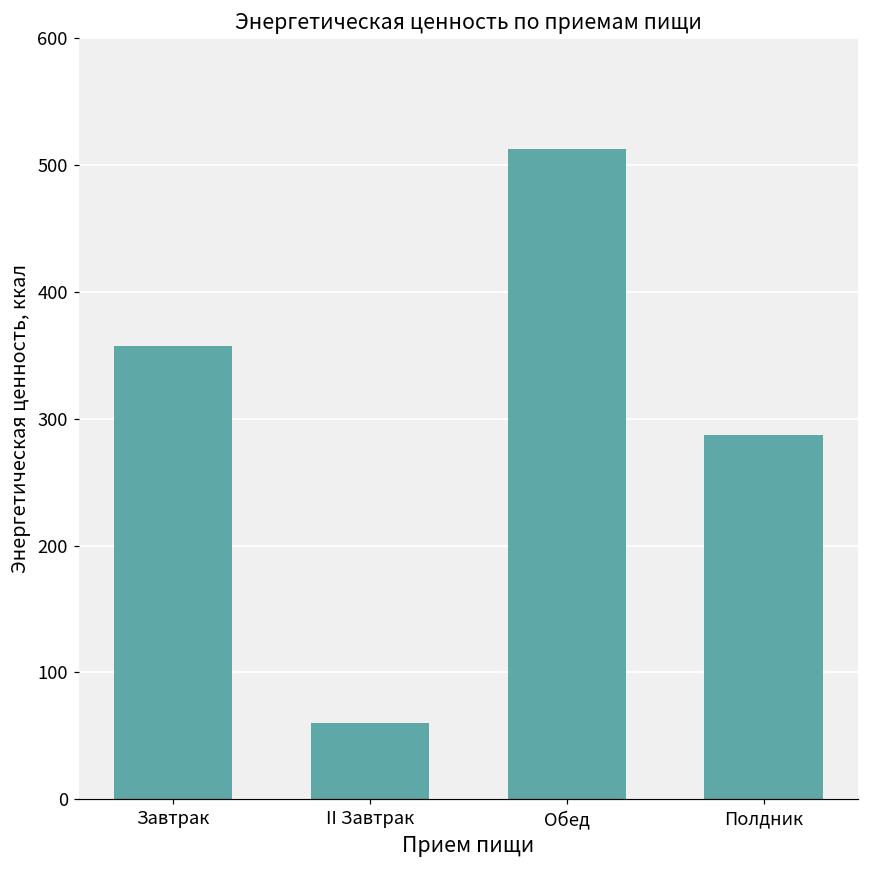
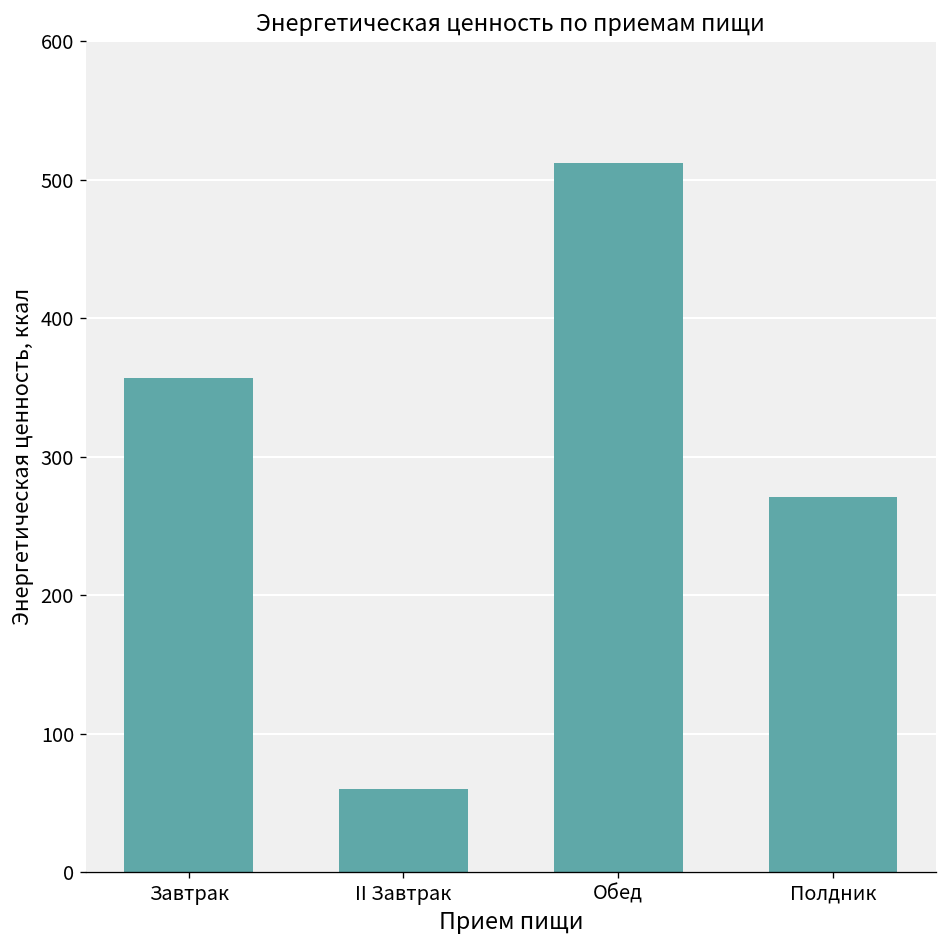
Полдник: 287 -> 271
